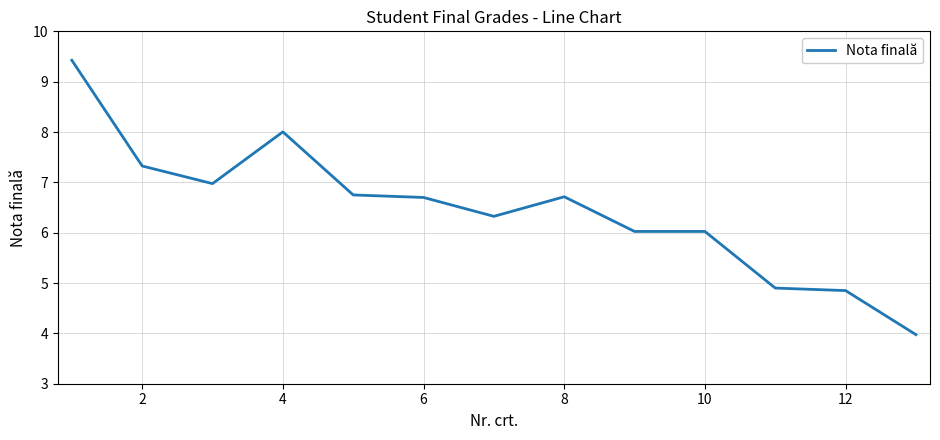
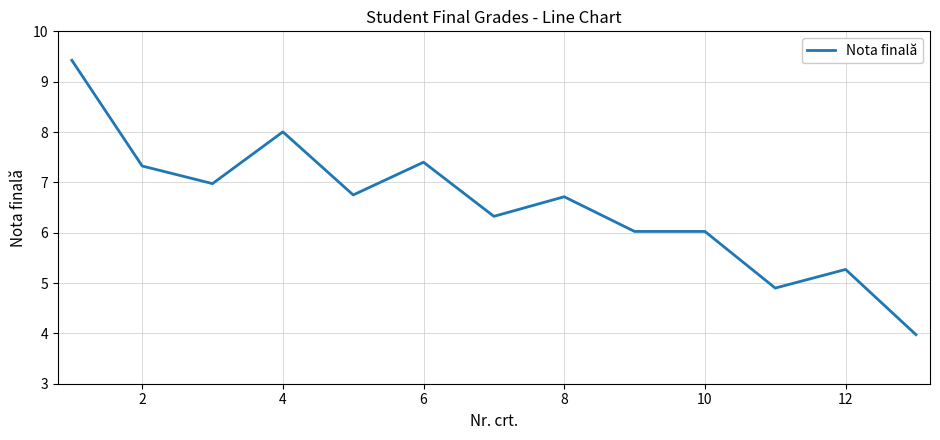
6: 6.7 -> 7.4
12: 4.9 -> 5.3
